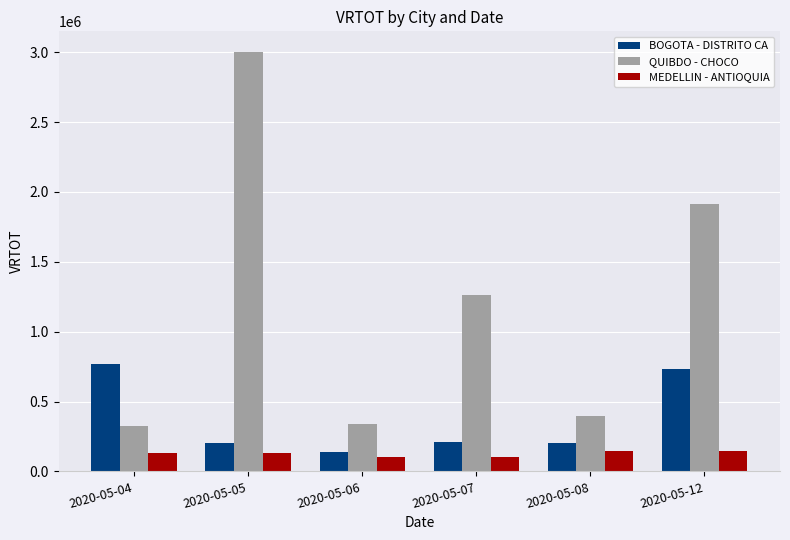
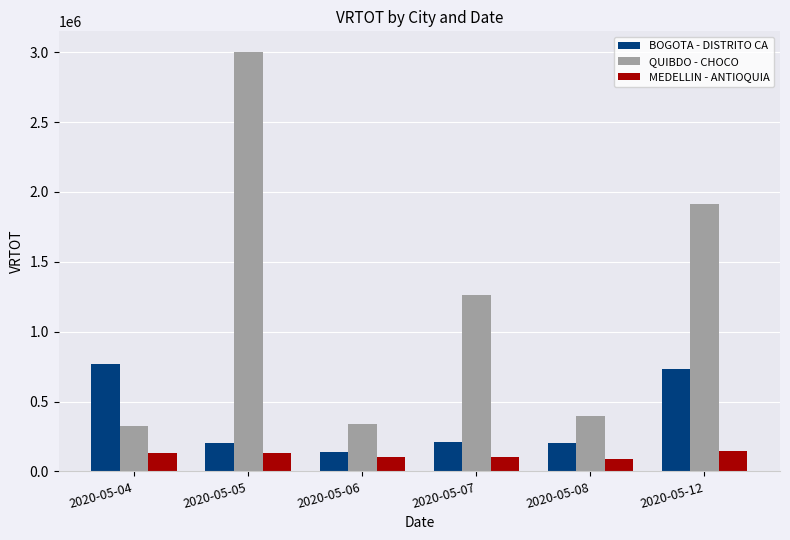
MEDELLIN - ANTIOQUIA, 2020-05-08: 150000 -> 90000
